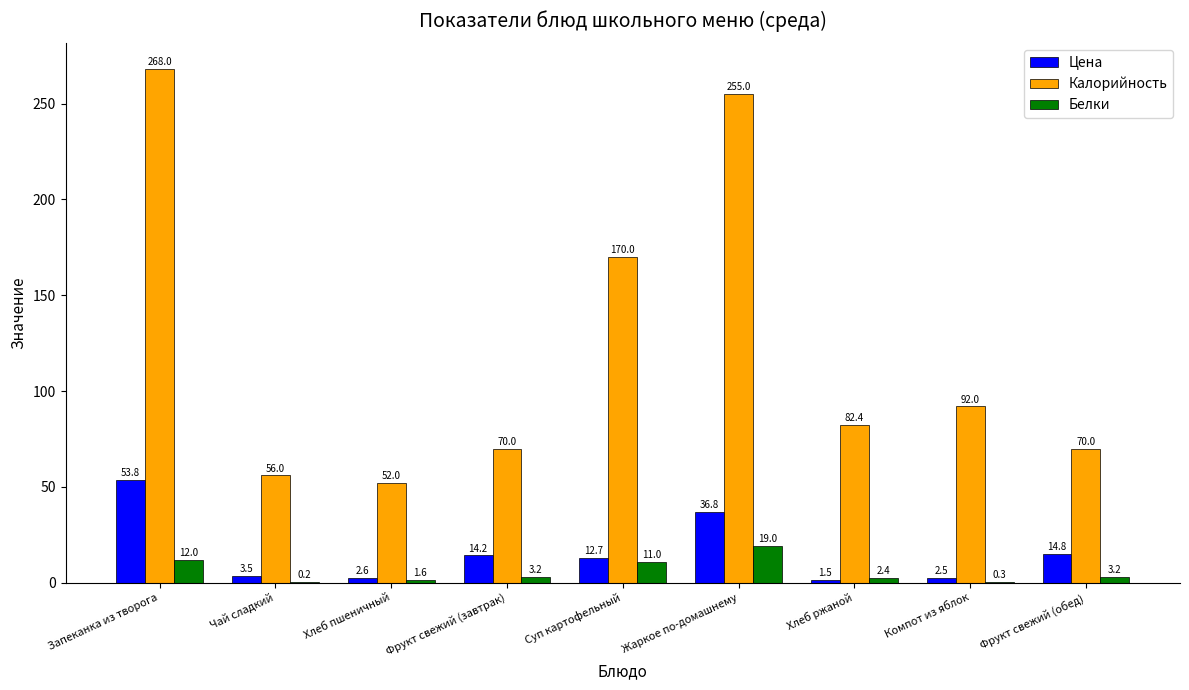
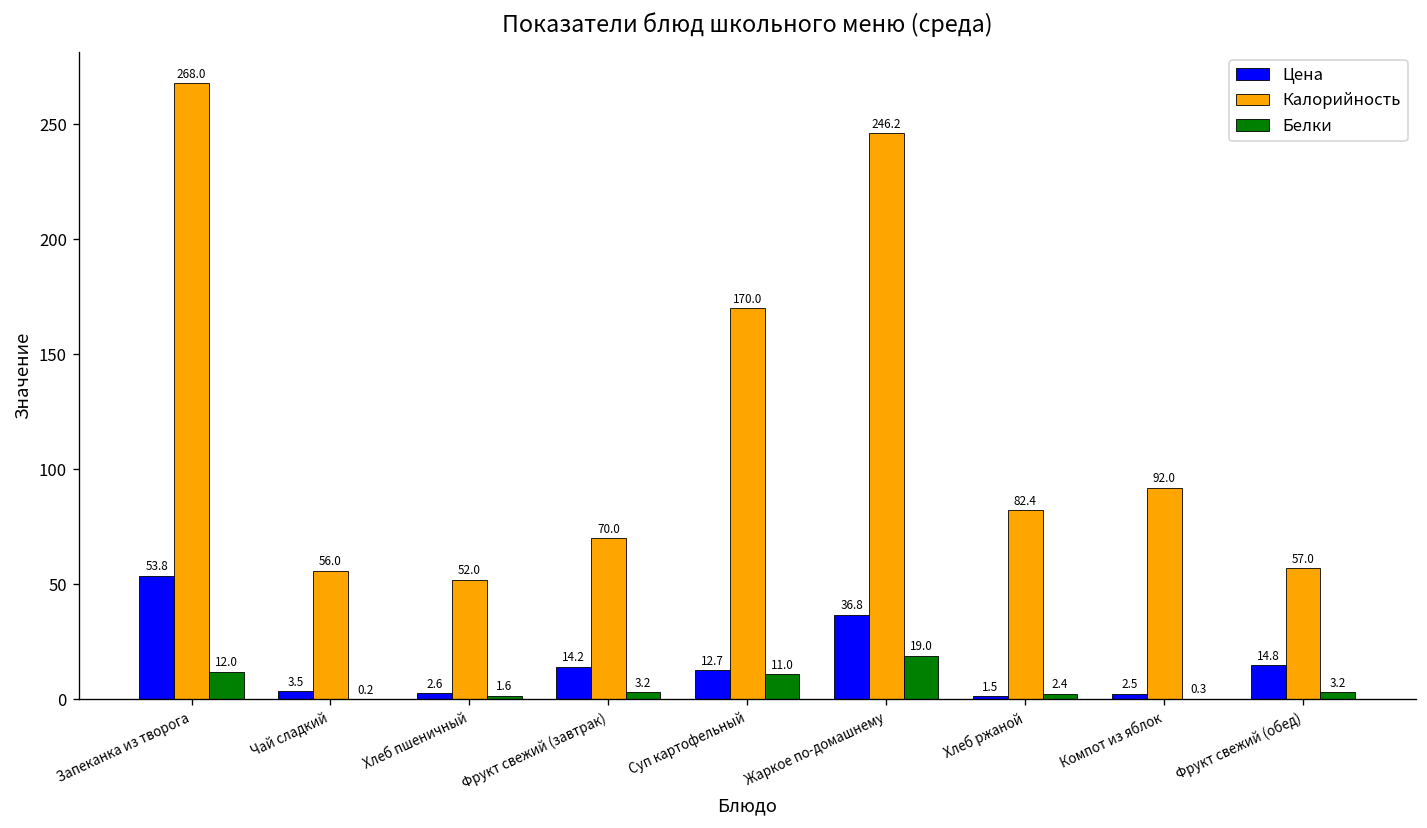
Калорийность, Жаркое по-домашнему: 255.0 -> 246.2
Калорийность, Фрукт свежий (обед): 70.0 -> 57.0
